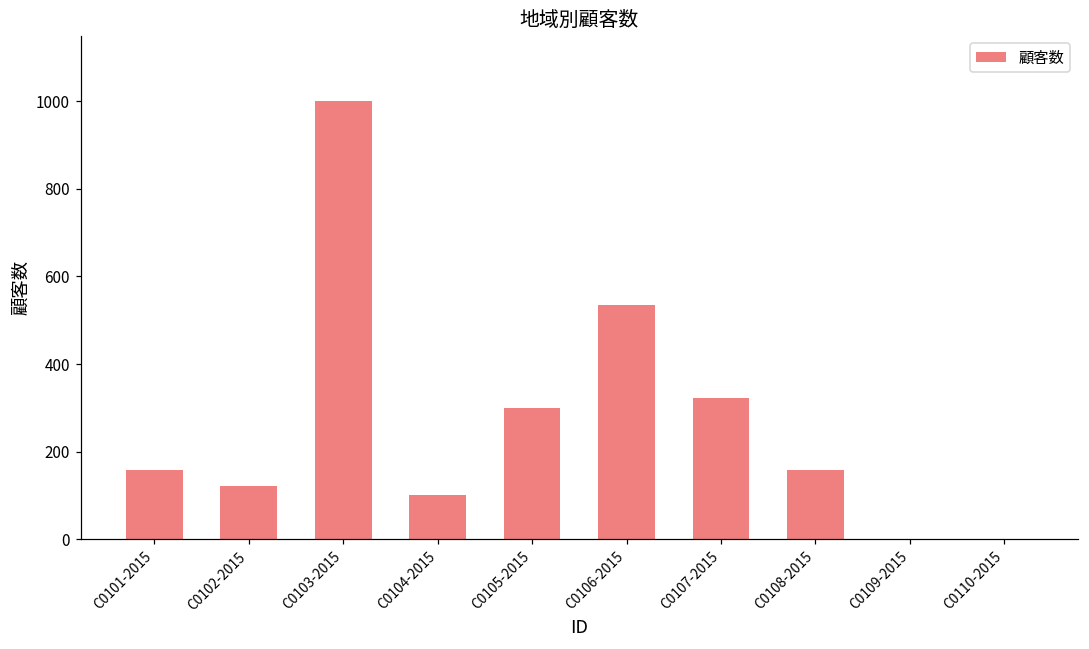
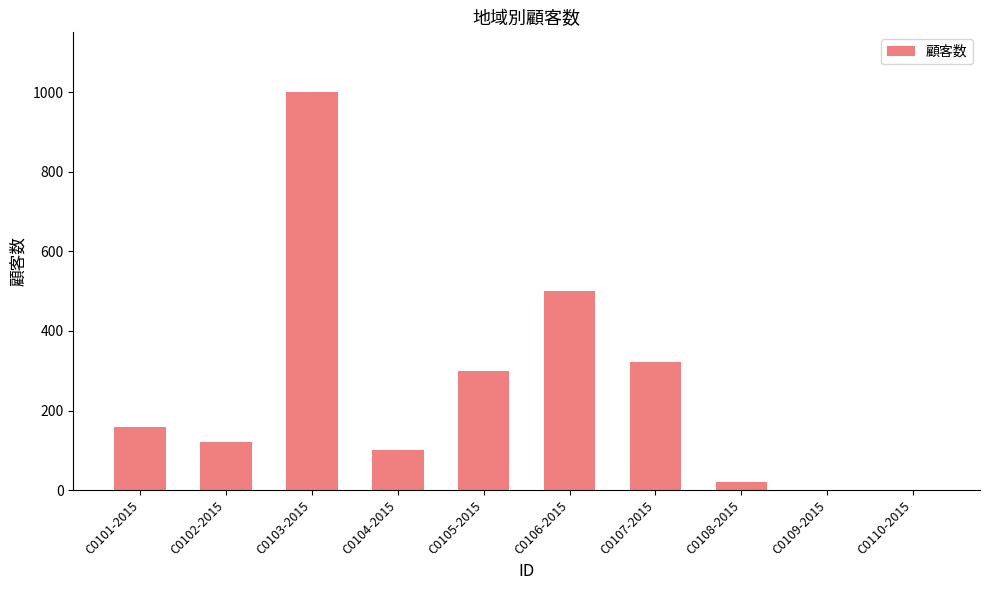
C0106-2015: 540 -> 500
C0108-2015: 160 -> 20
